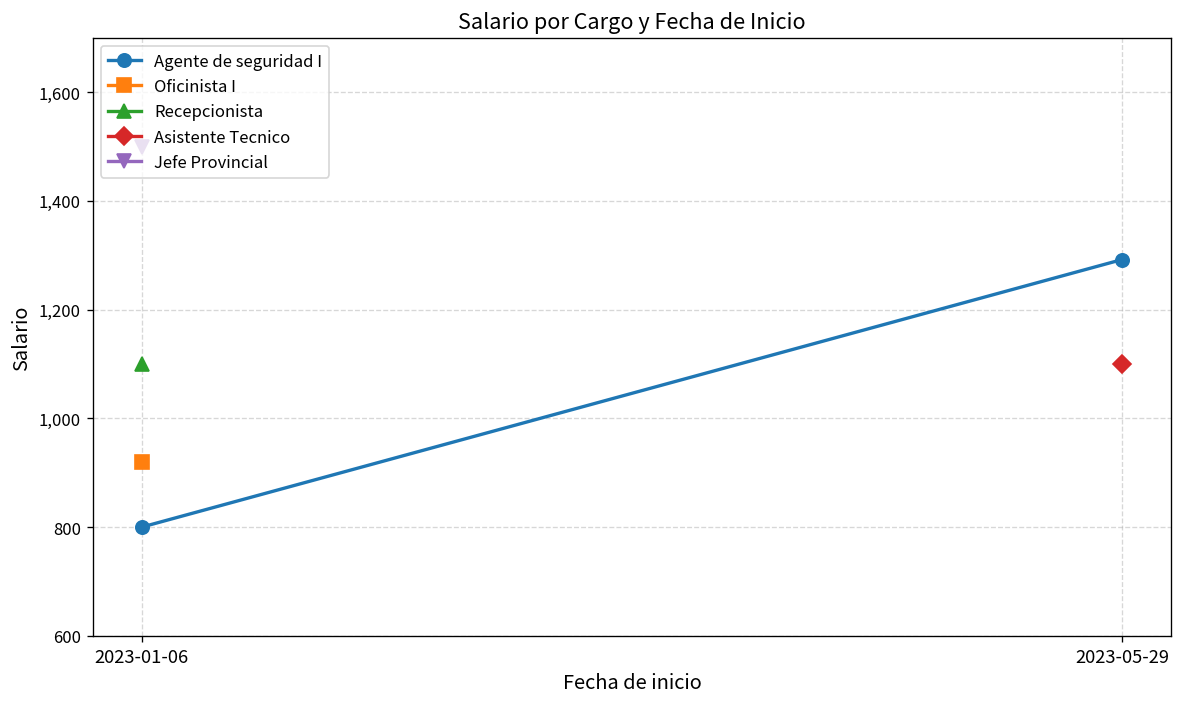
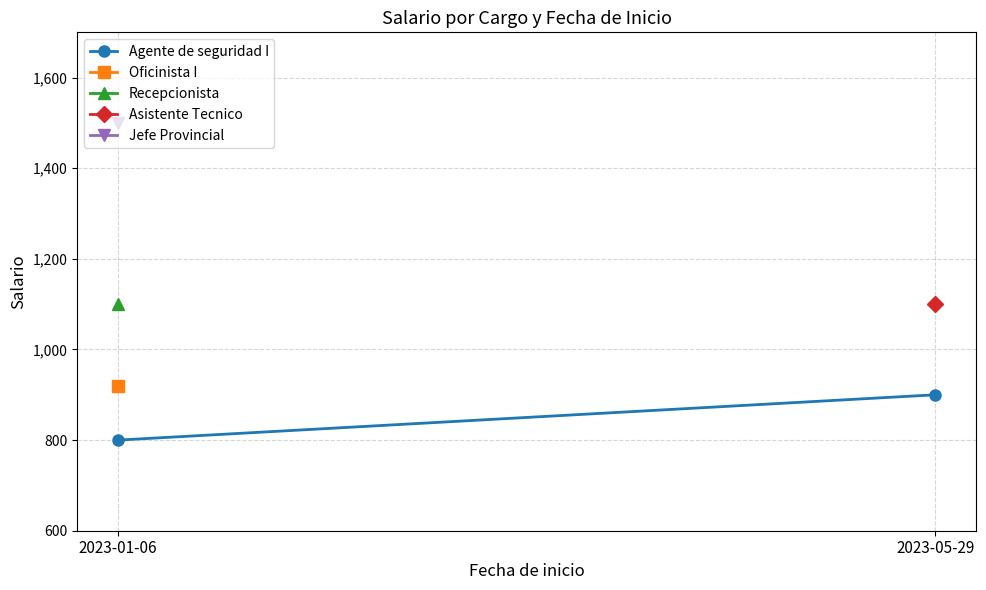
Agente de seguridad I, 2023-05-29: 1,290 -> 900
